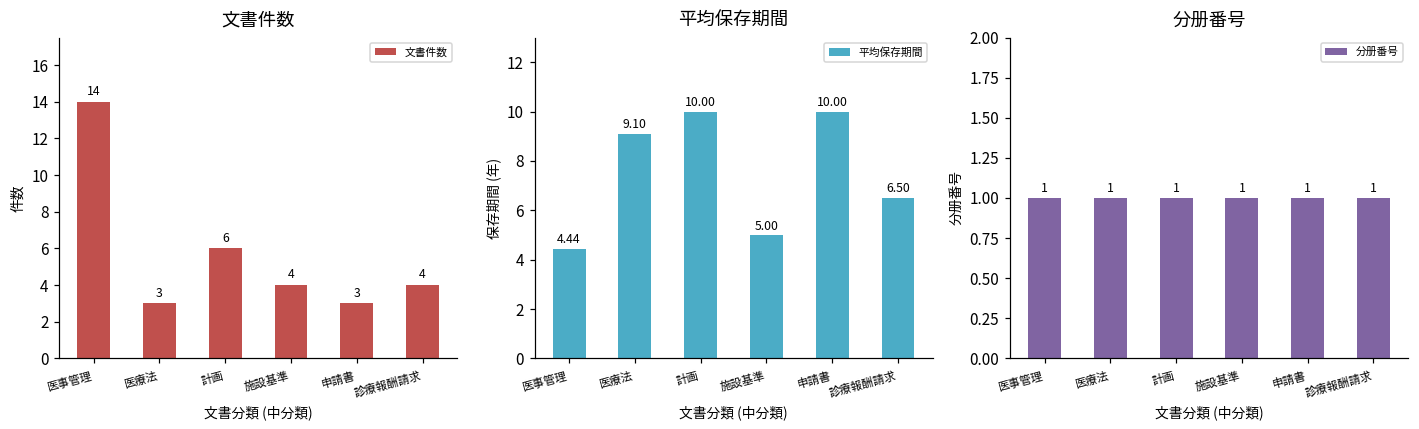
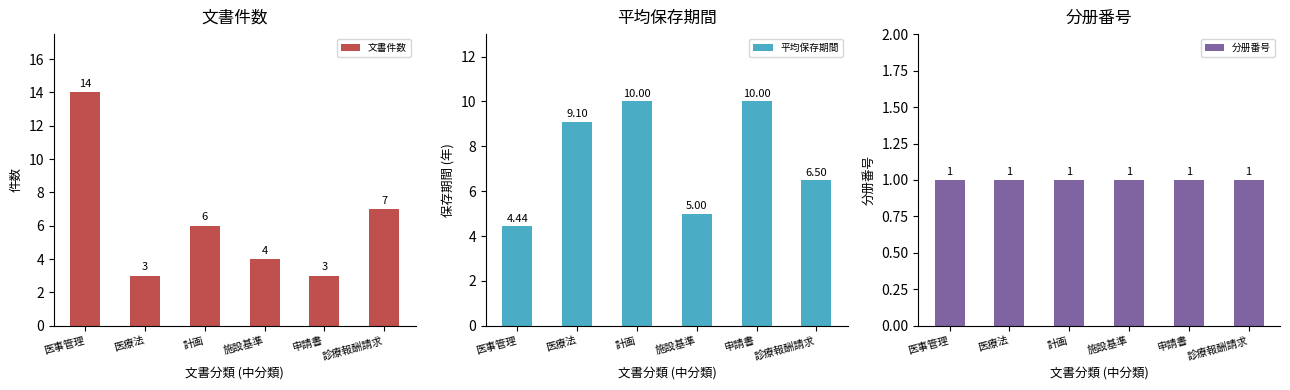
文書件数, 診療報酬請求: 4 -> 7
